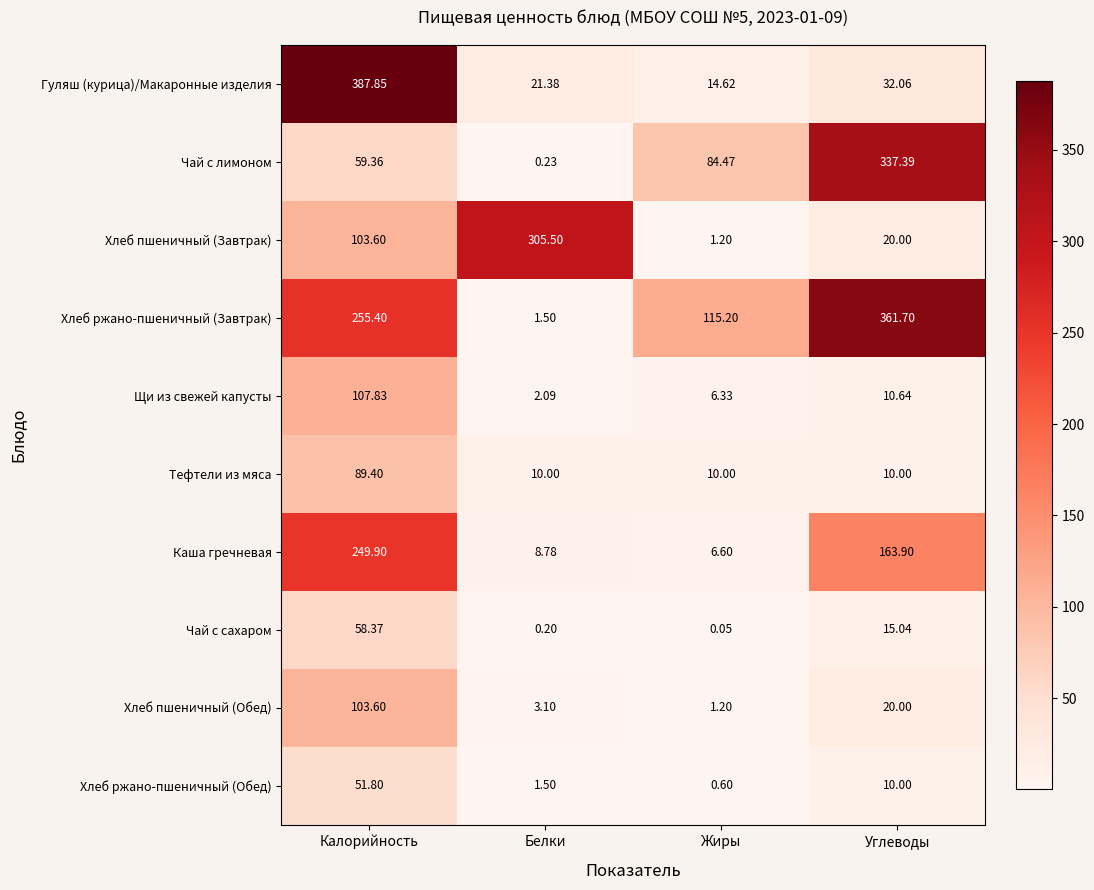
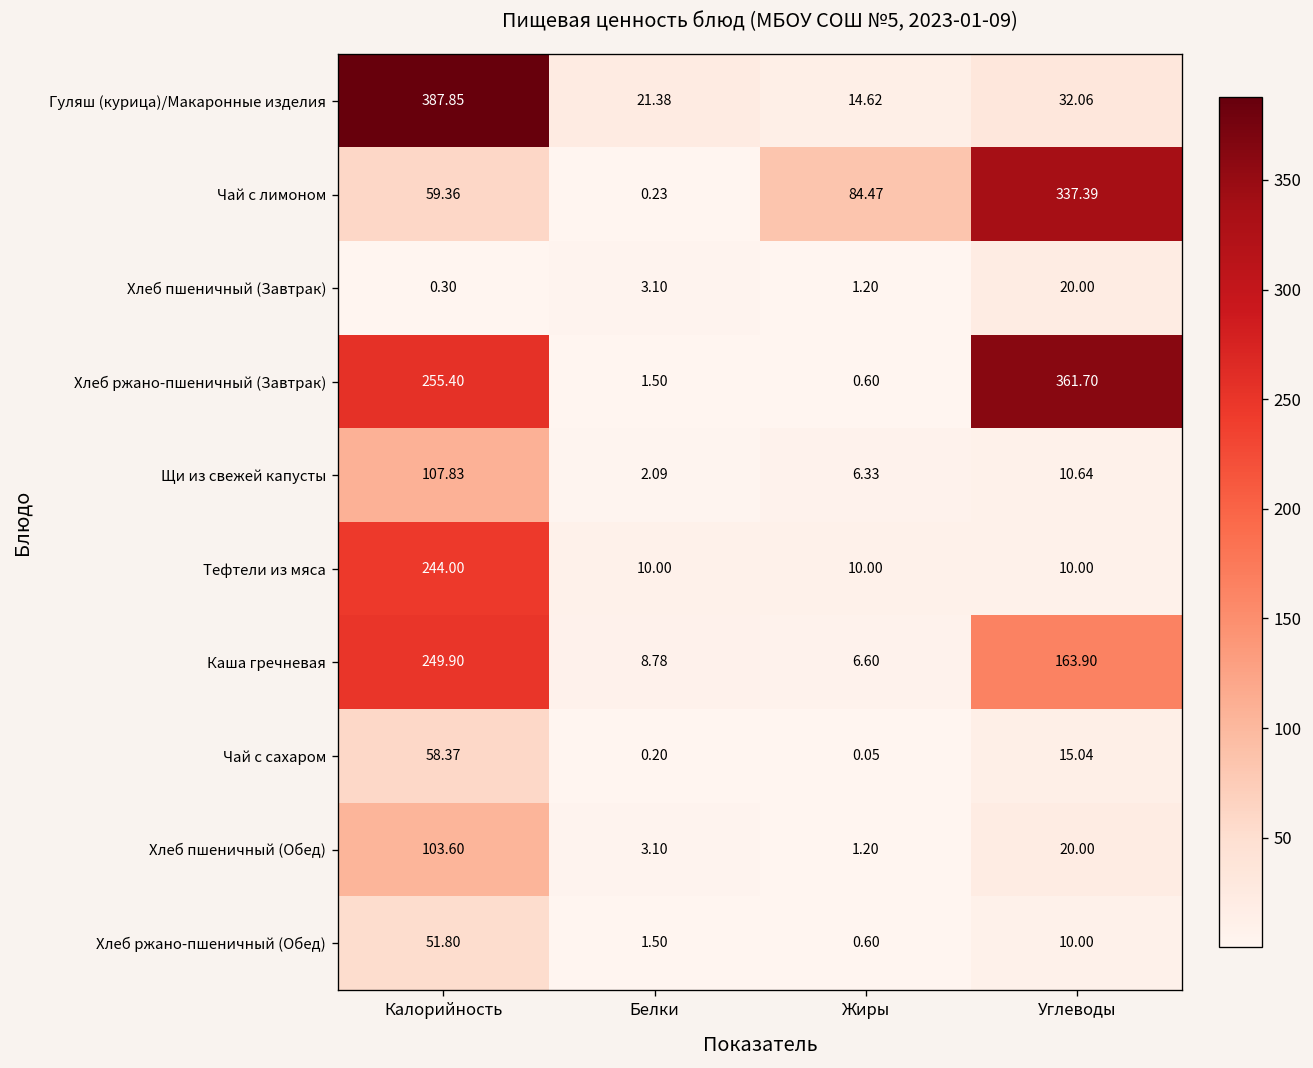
Хлеб пшеничный (Завтрак), Калорийность: 103.60 -> 0.30
Хлеб пшеничный (Завтрак), Белки: 305.50 -> 3.10
Хлеб ржано-пшеничный (Завтрак), Жиры: 115.20 -> 0.60
Тефтели из мяса, Калорийность: 89.40 -> 244.00
